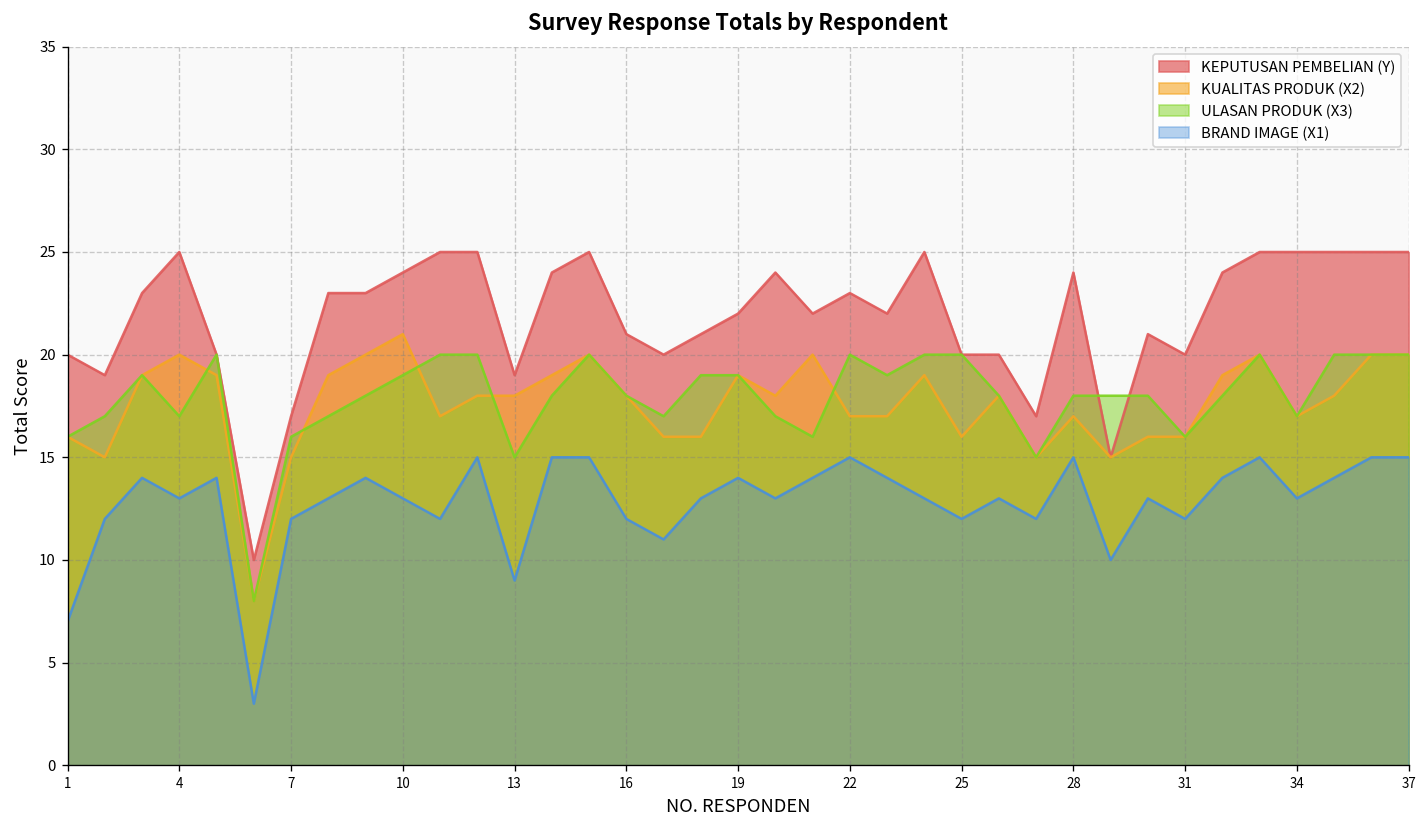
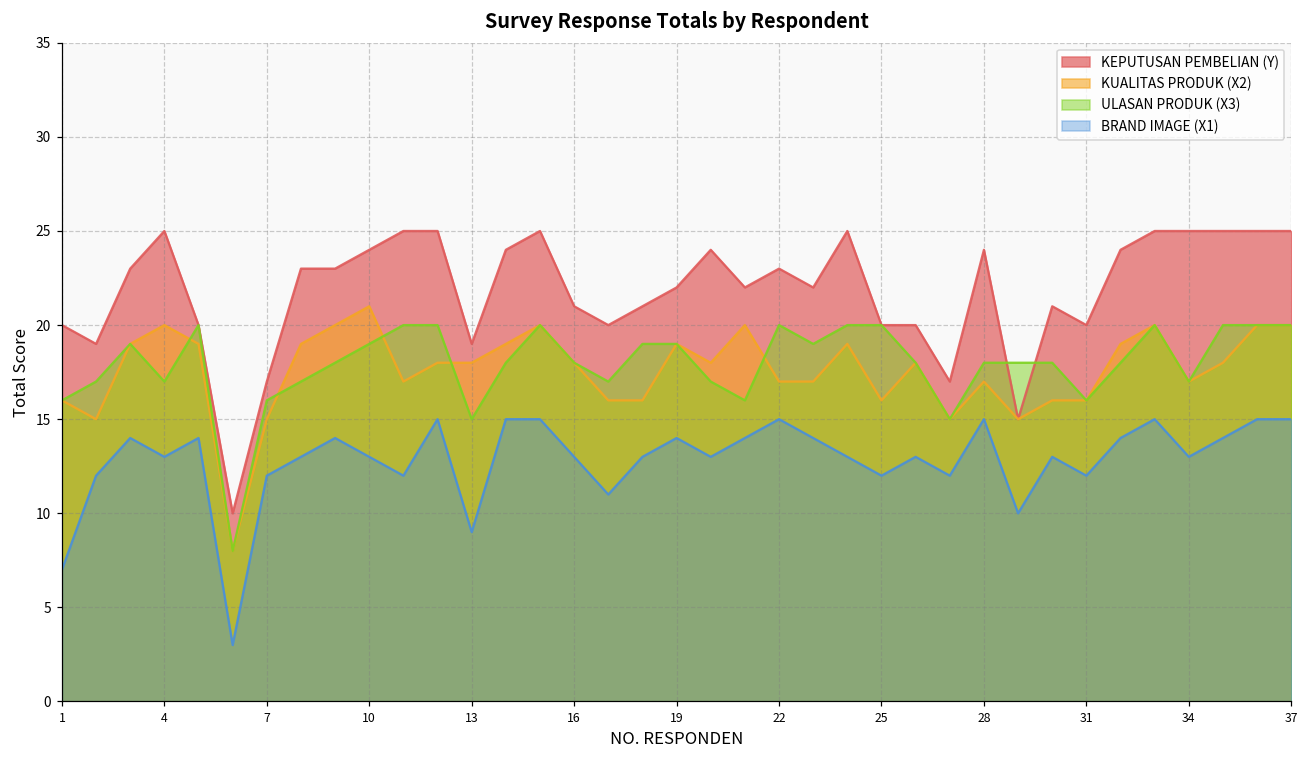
BRAND IMAGE (X1), 16: 12 -> 13
